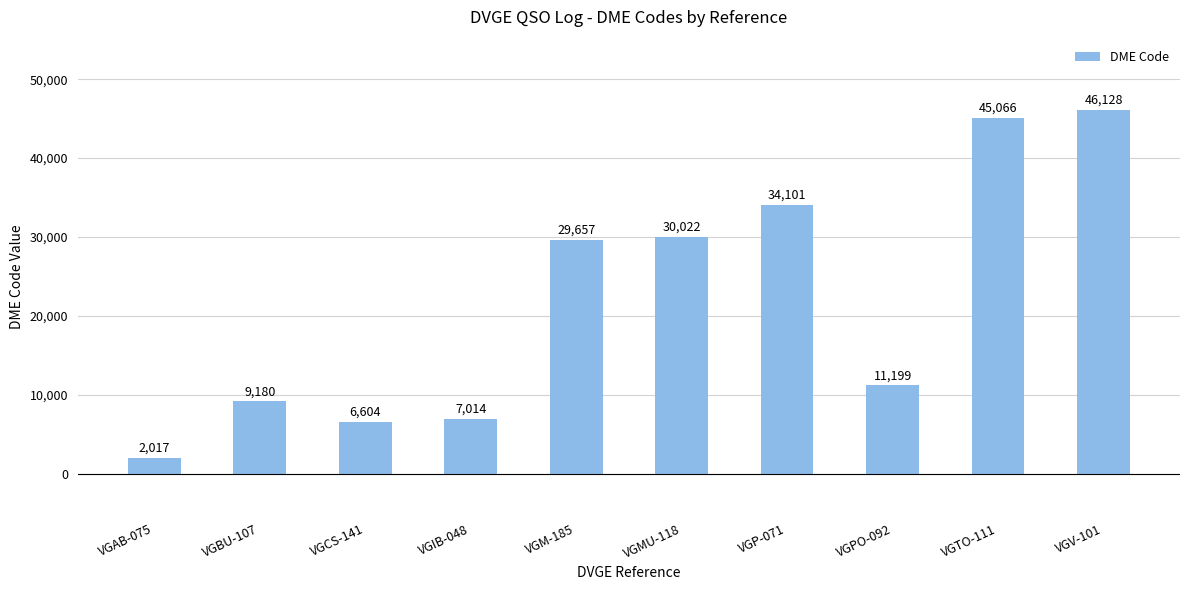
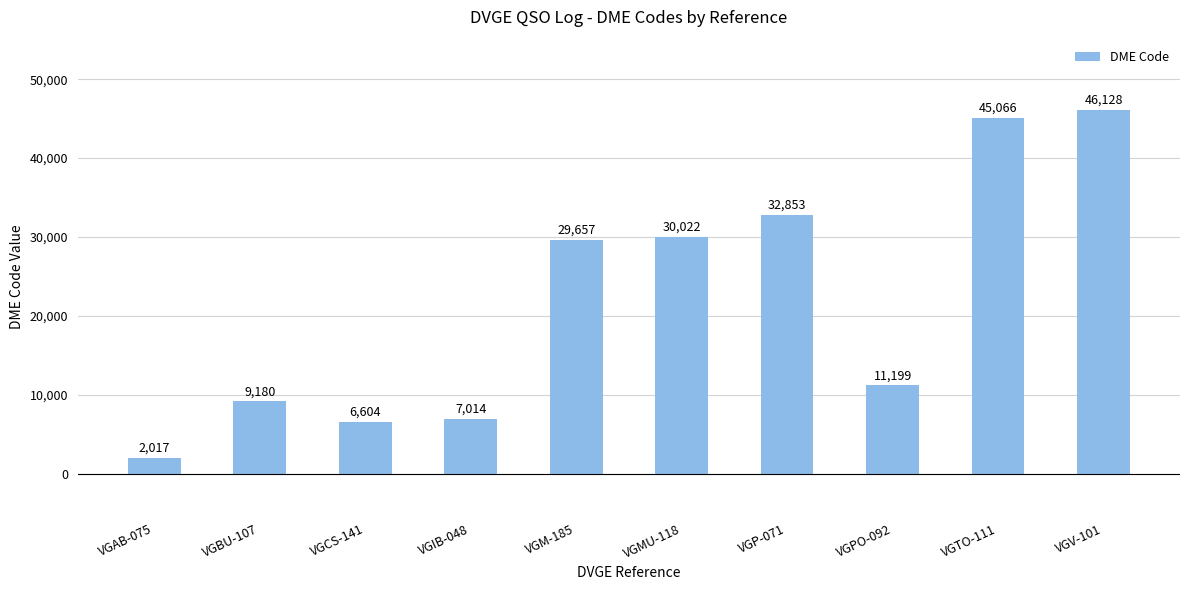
VGP-071: 34,101 -> 32,853
